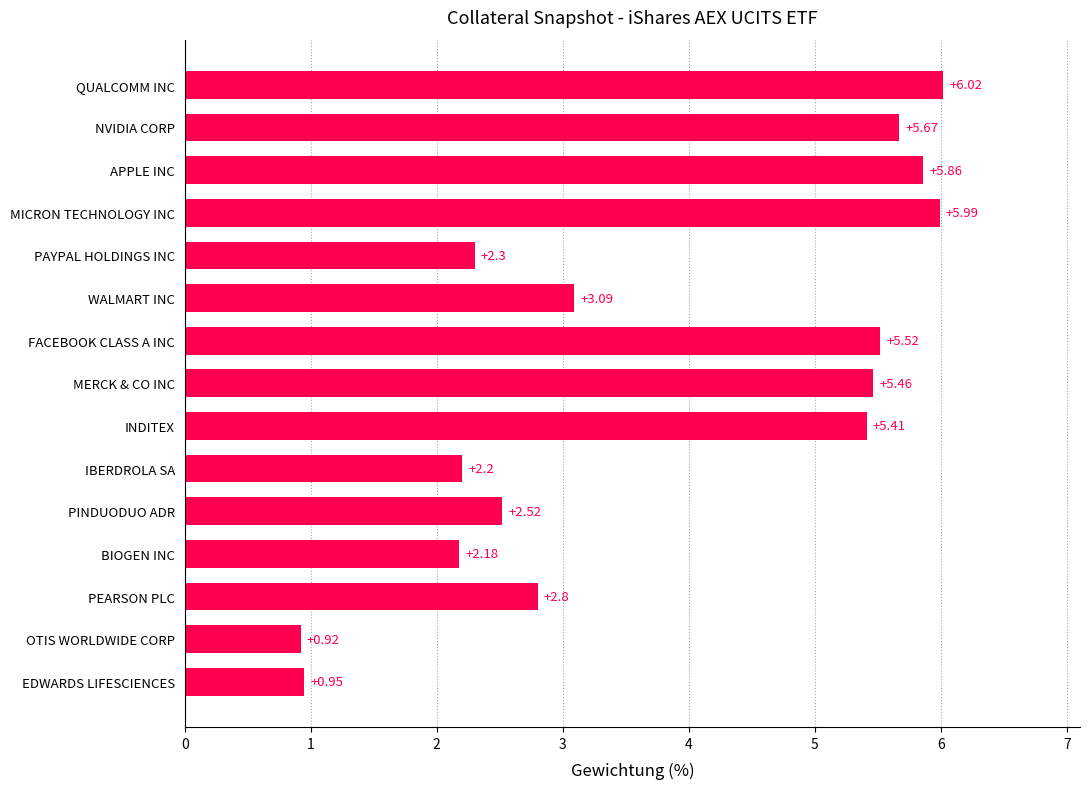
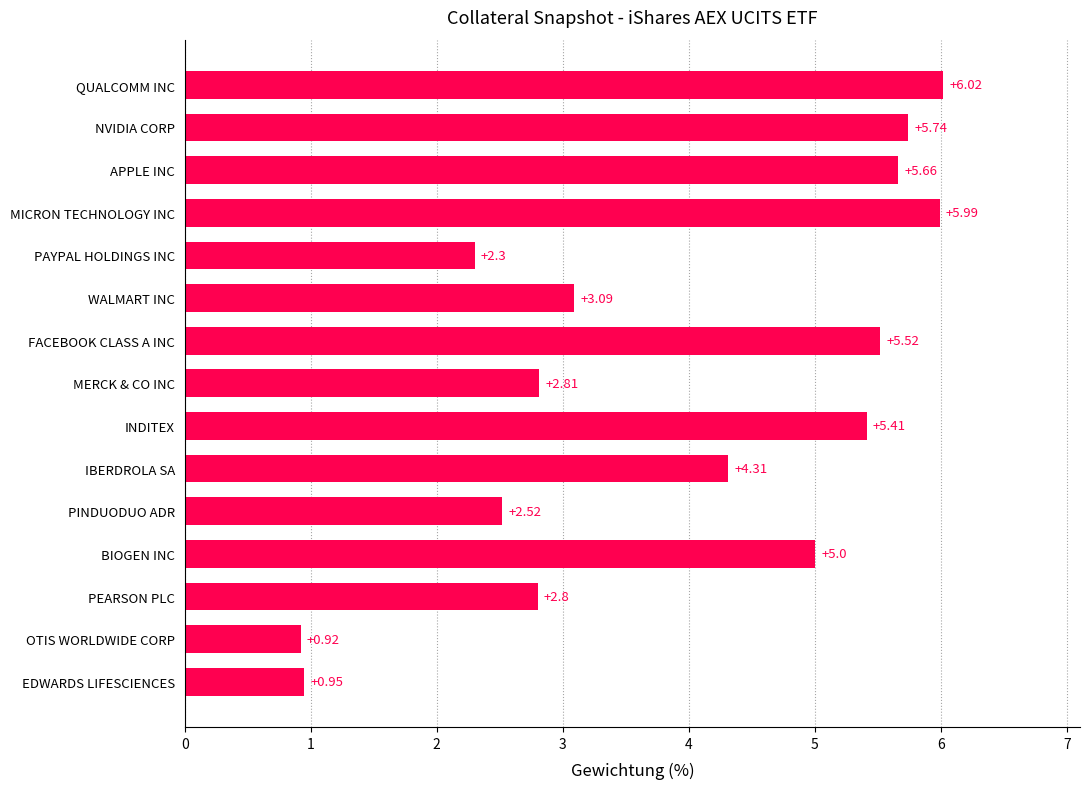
NVIDIA CORP: +5.67 -> +5.74
APPLE INC: +5.86 -> +5.66
MERCK & CO INC: +5.46 -> +2.81
IBERDROLA SA: +2.2 -> +4.31
BIOGEN INC: +2.18 -> +5.0
